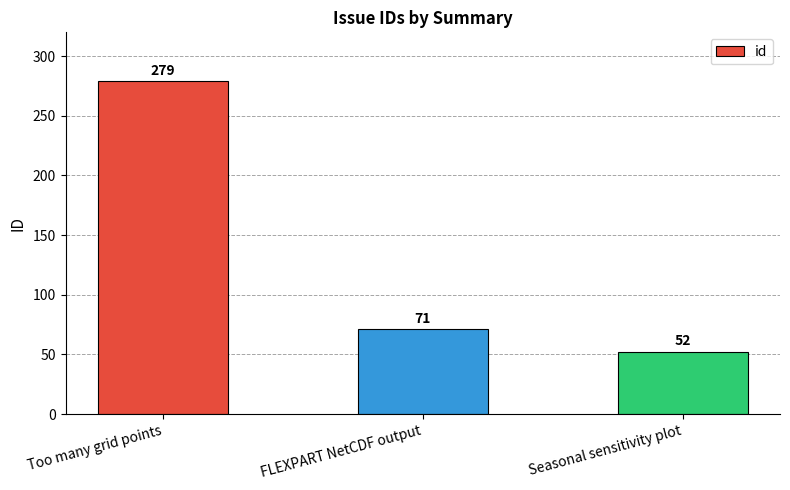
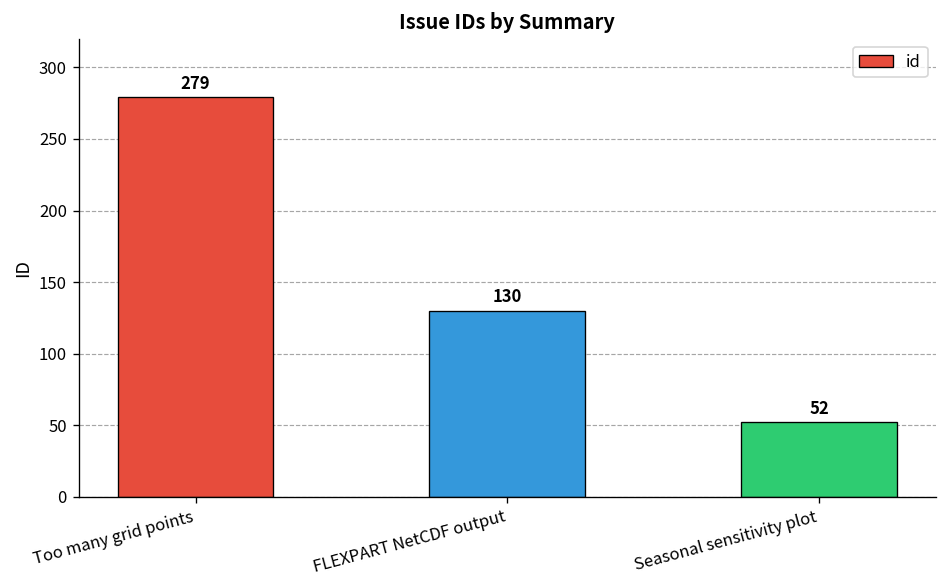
FLEXPART NetCDF output: 71 -> 130
